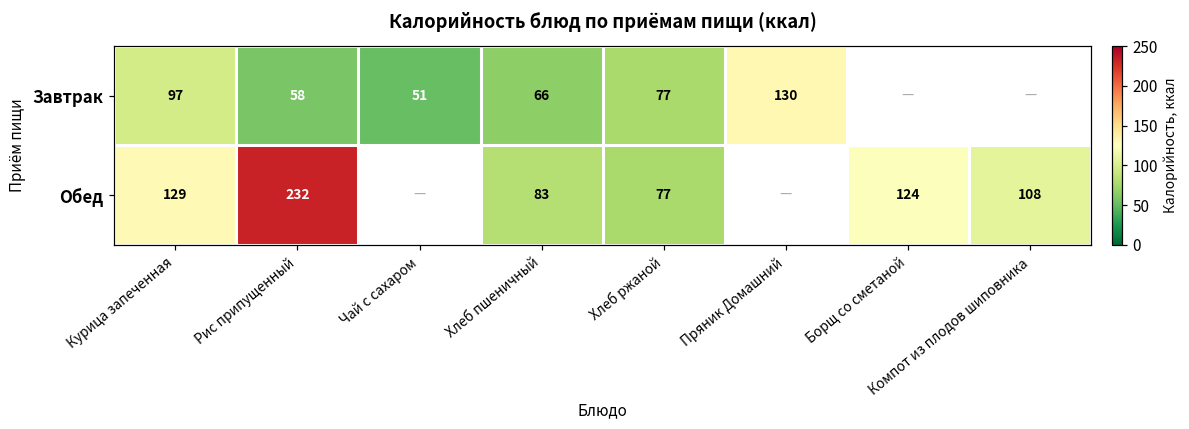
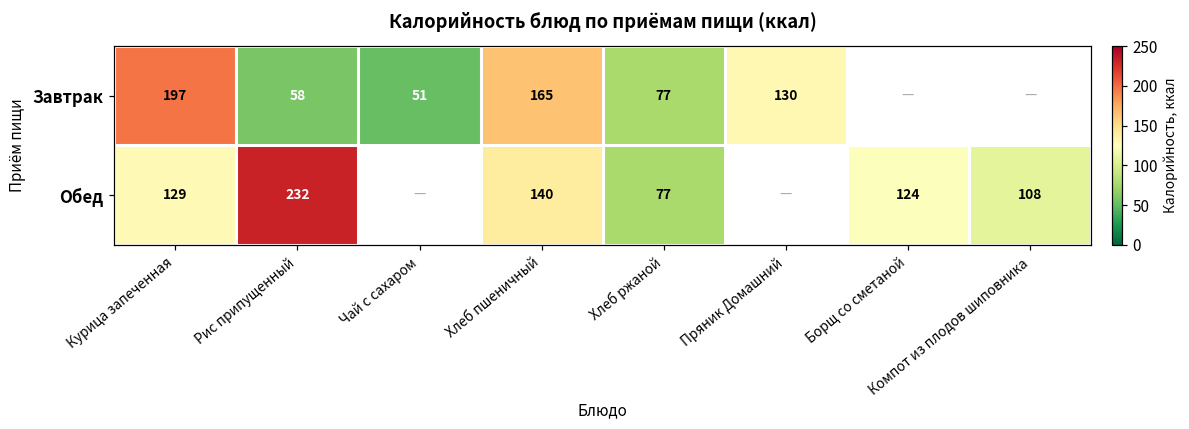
Завтрак, Курица запеченная: 97 -> 197
Завтрак, Хлеб пшеничный: 66 -> 165
Обед, Хлеб пшеничный: 83 -> 140
